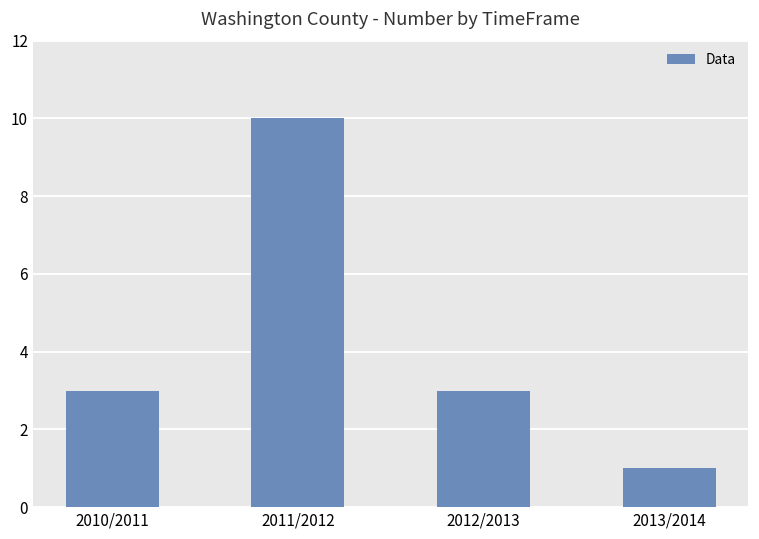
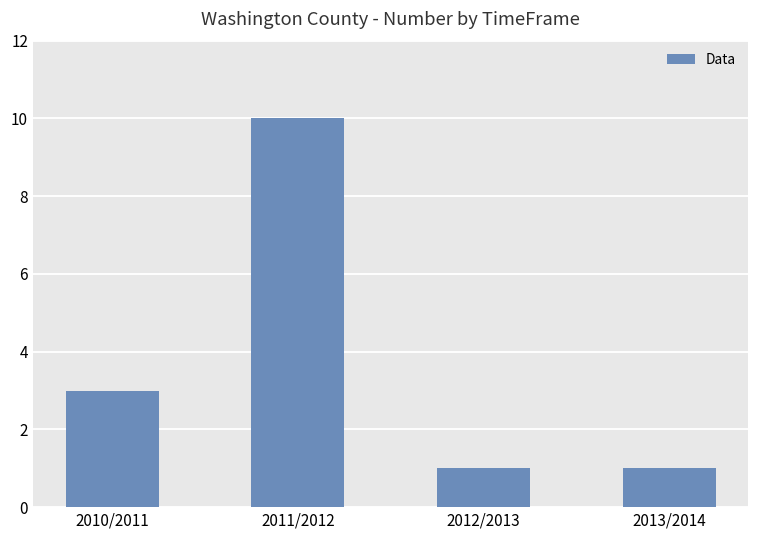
2012/2013: 3 -> 1
